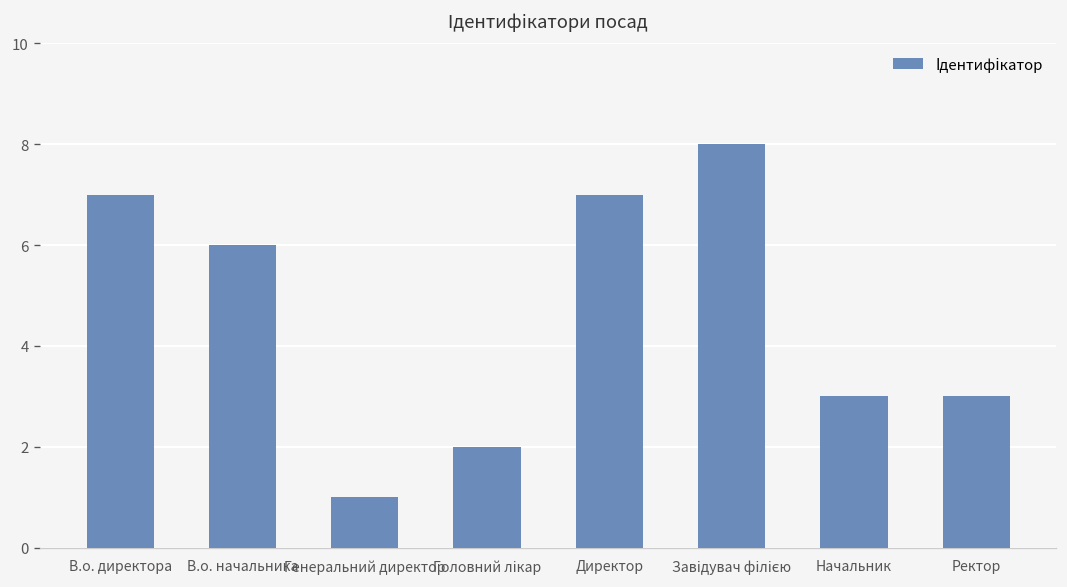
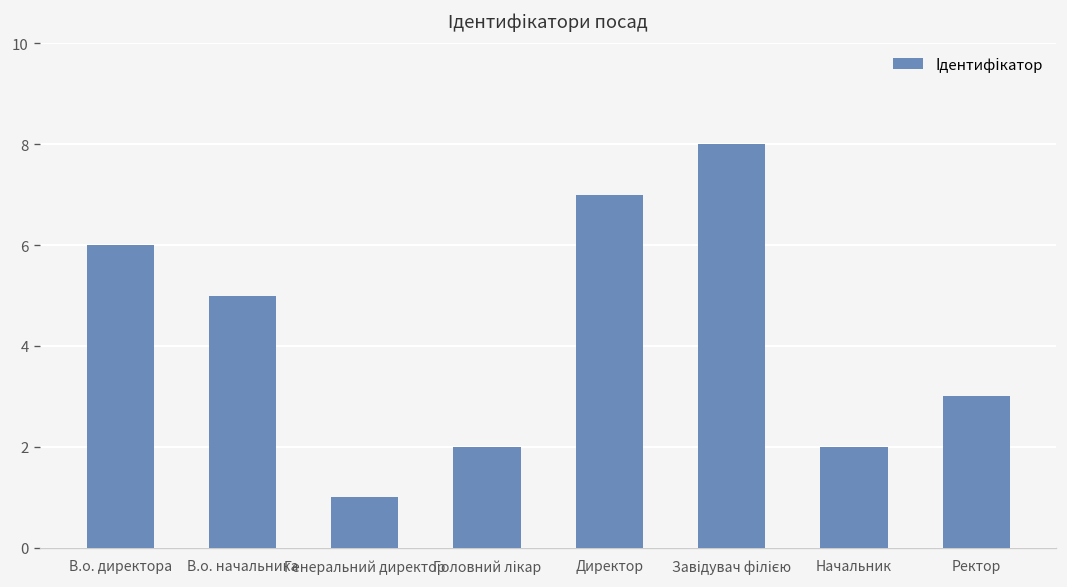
В.о. директора: 7 -> 6
В.о. начальника: 6 -> 5
Начальник: 3 -> 2
